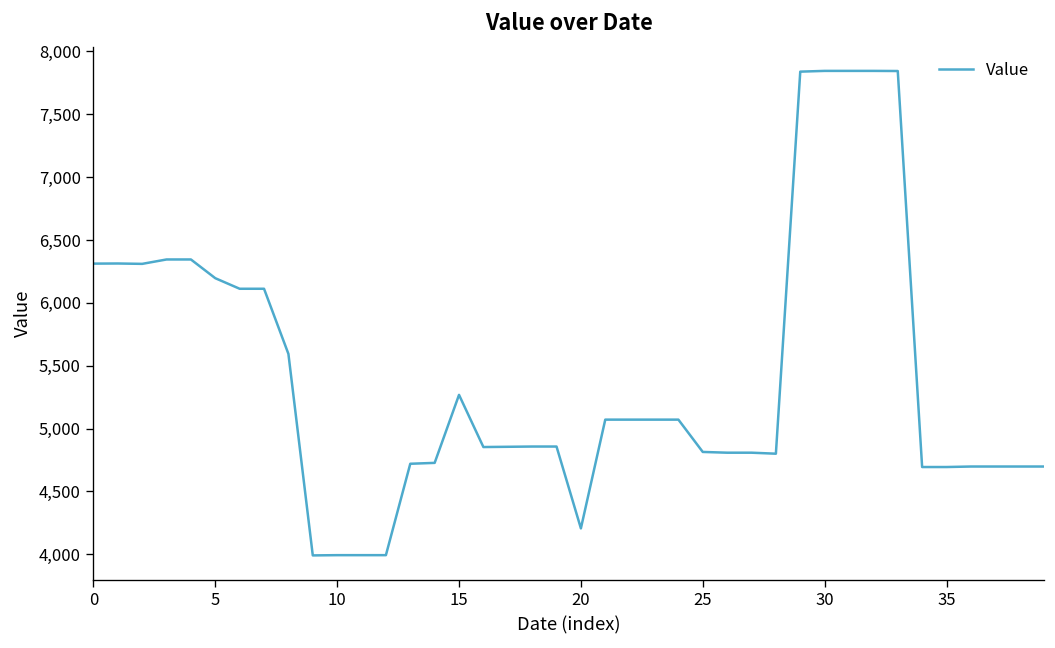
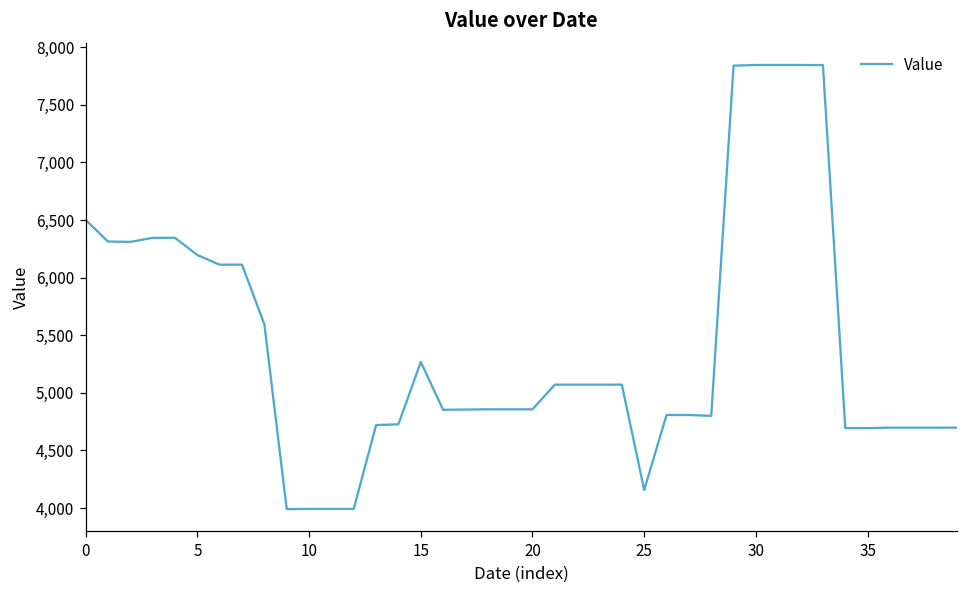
0: 6,310 -> 6,500
20: 4,210 -> 4,860
25: 4,810 -> 4,160
